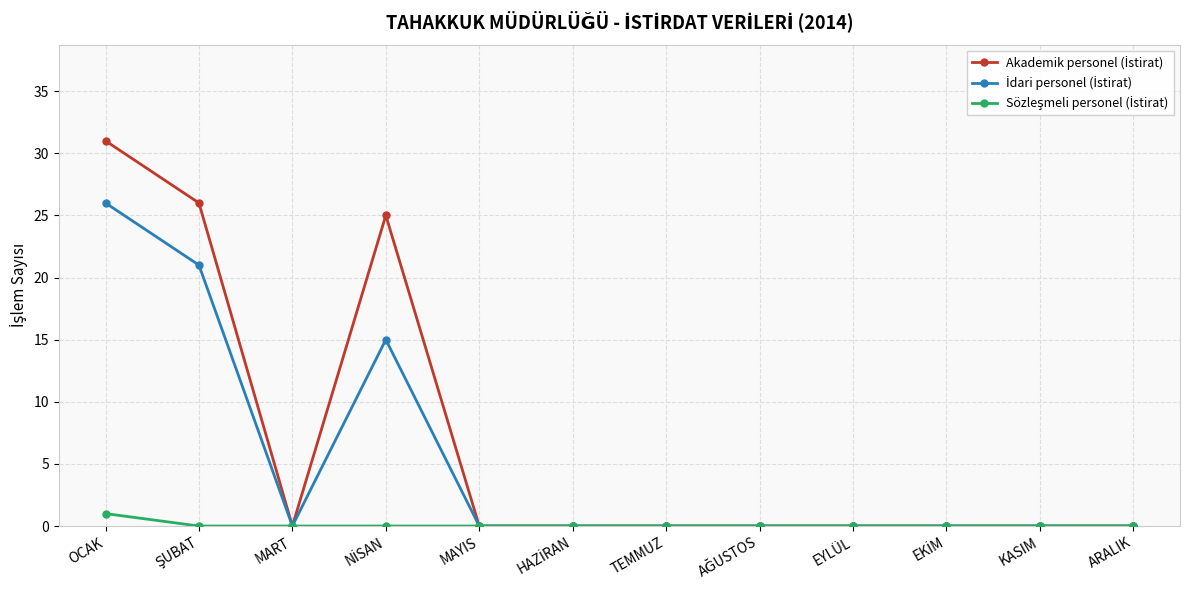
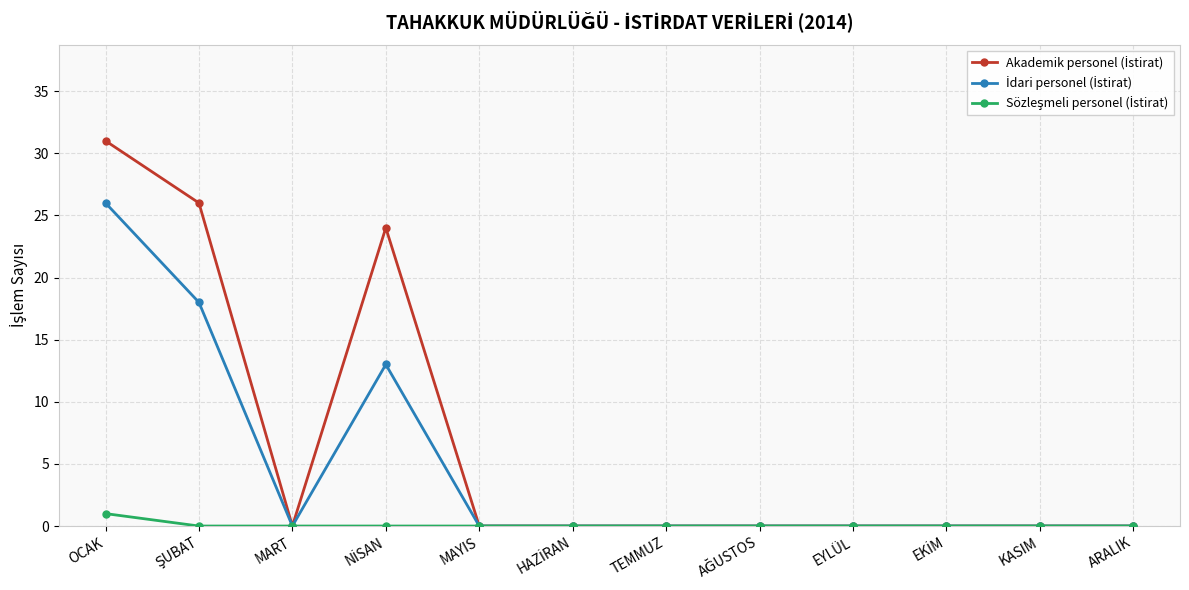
İdari personel (İstirat), ŞUBAT: 21 -> 18
Akademik personel (İstirat), NİSAN: 25 -> 24
İdari personel (İstirat), NİSAN: 15 -> 13
